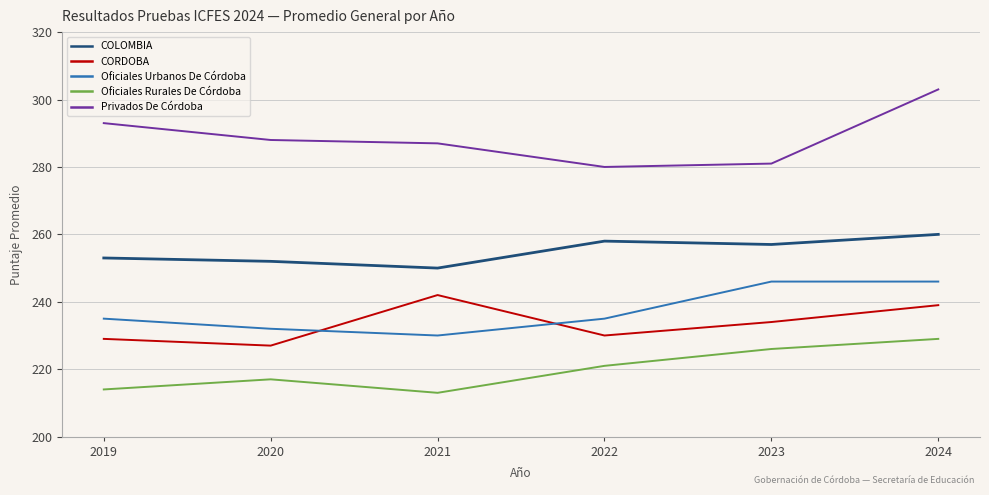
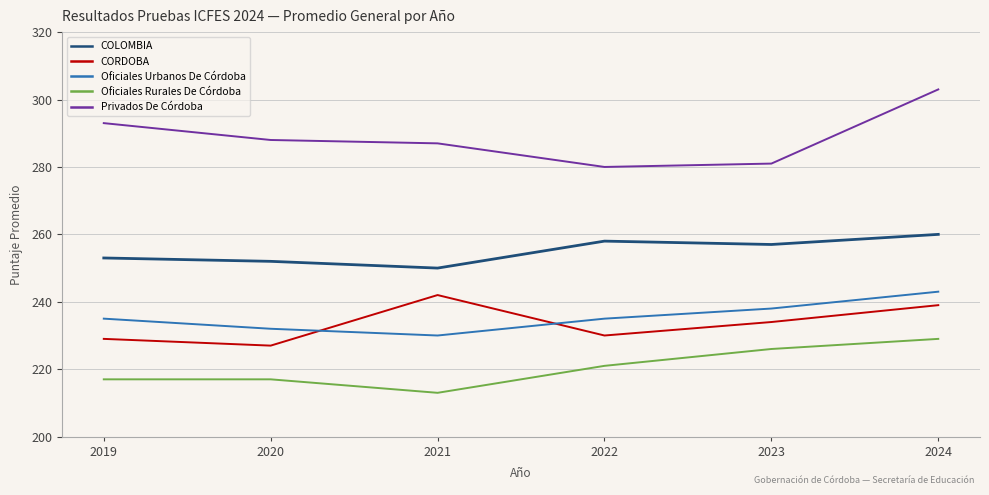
Oficiales Rurales De Córdoba, 2019: 214 -> 217
Oficiales Urbanos De Córdoba, 2023: 246 -> 238
Oficiales Urbanos De Córdoba, 2024: 246 -> 243
